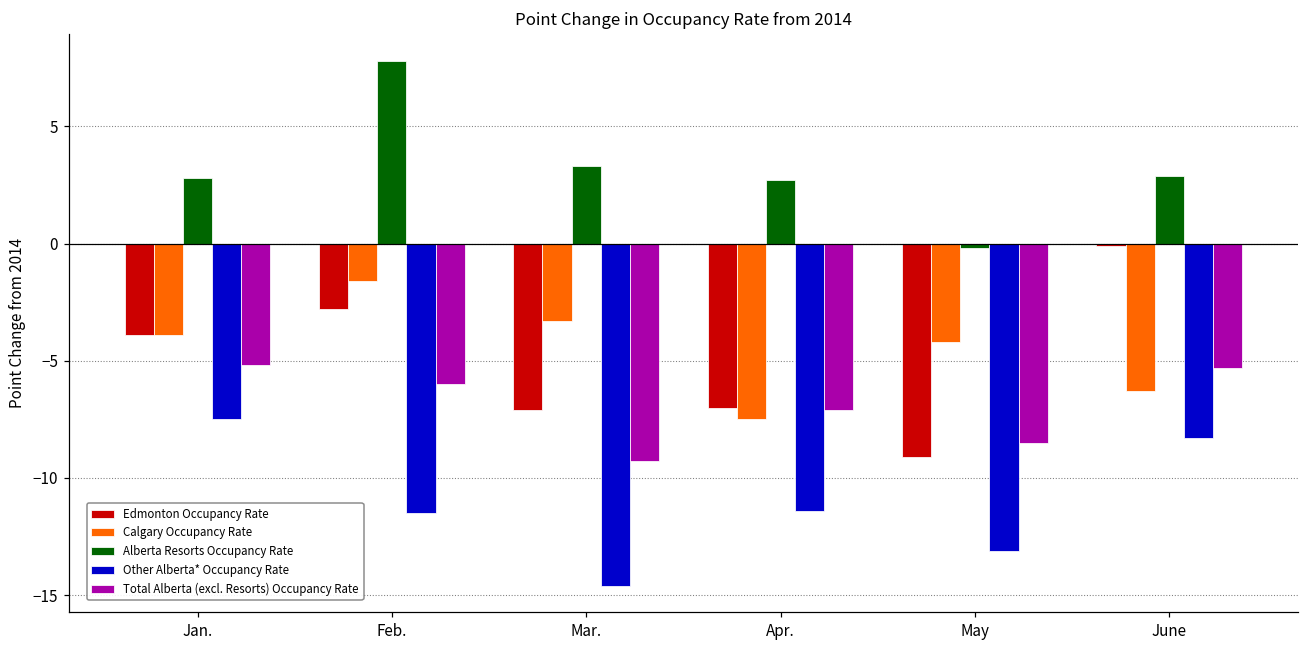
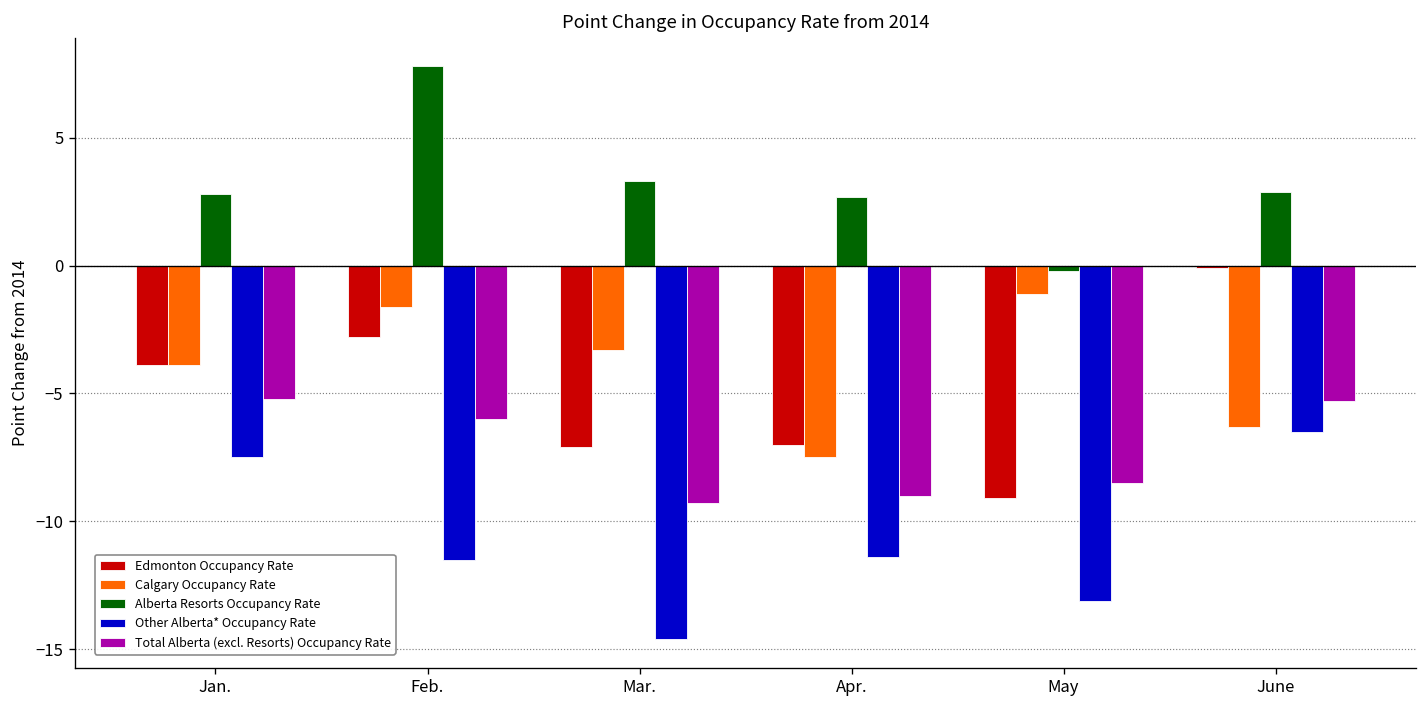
Total Alberta (excl. Resorts) Occupancy Rate, Apr.: -7.1 -> -9.0
Calgary Occupancy Rate, May: -4.2 -> -1.1
Other Alberta* Occupancy Rate, June: -8.3 -> -6.5
